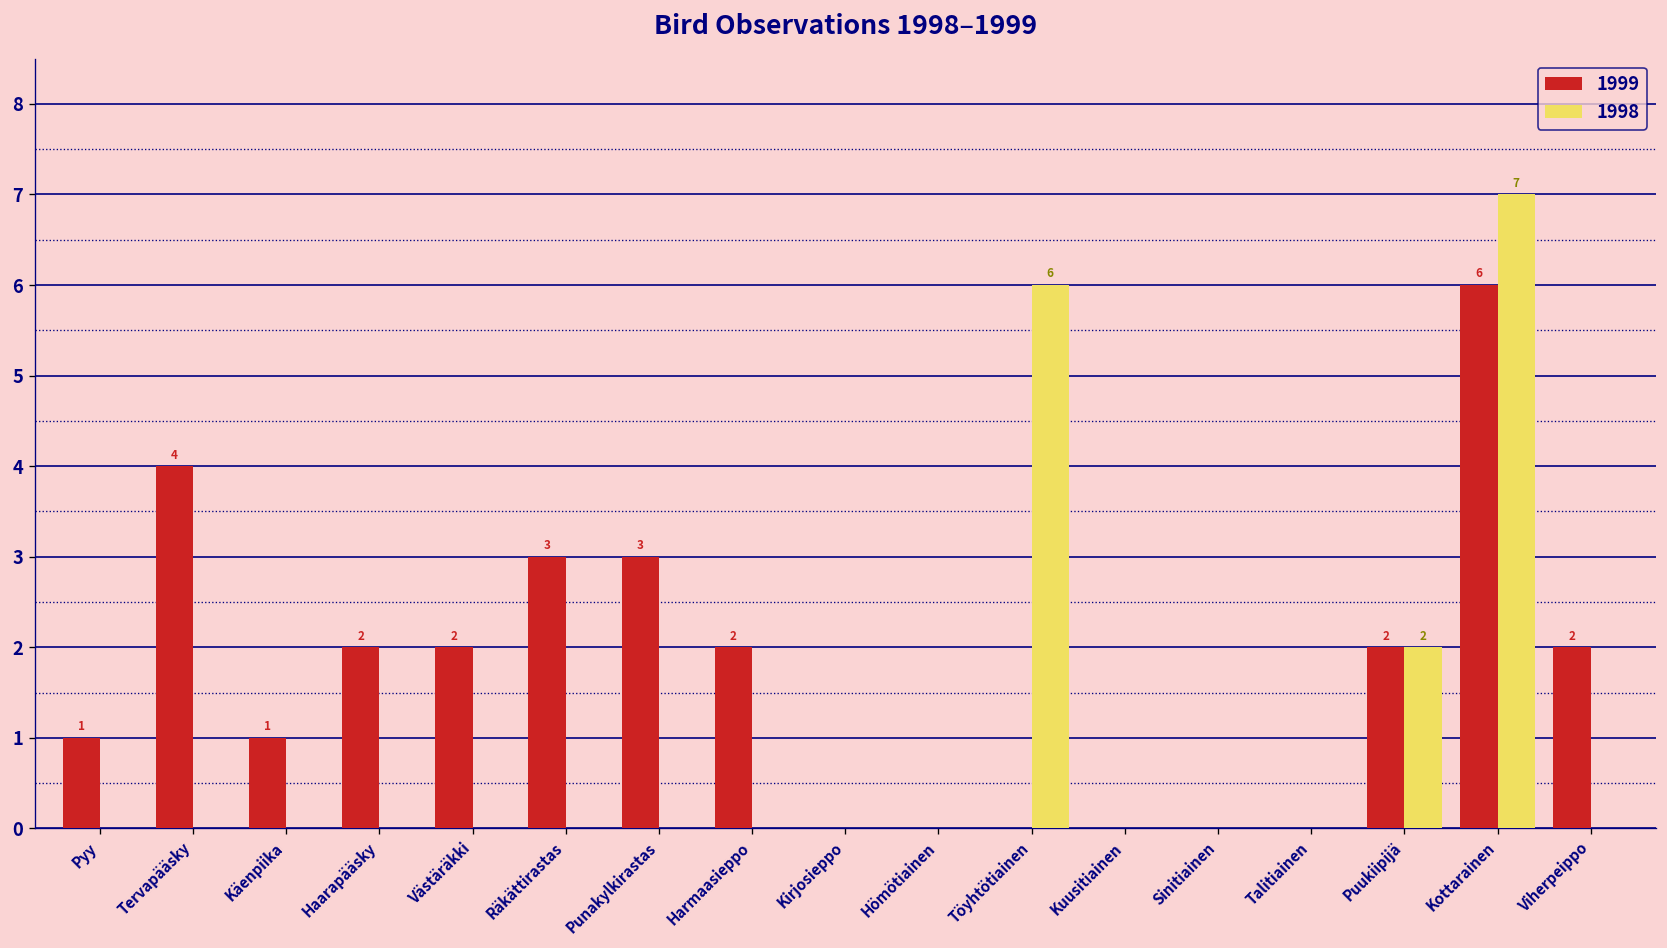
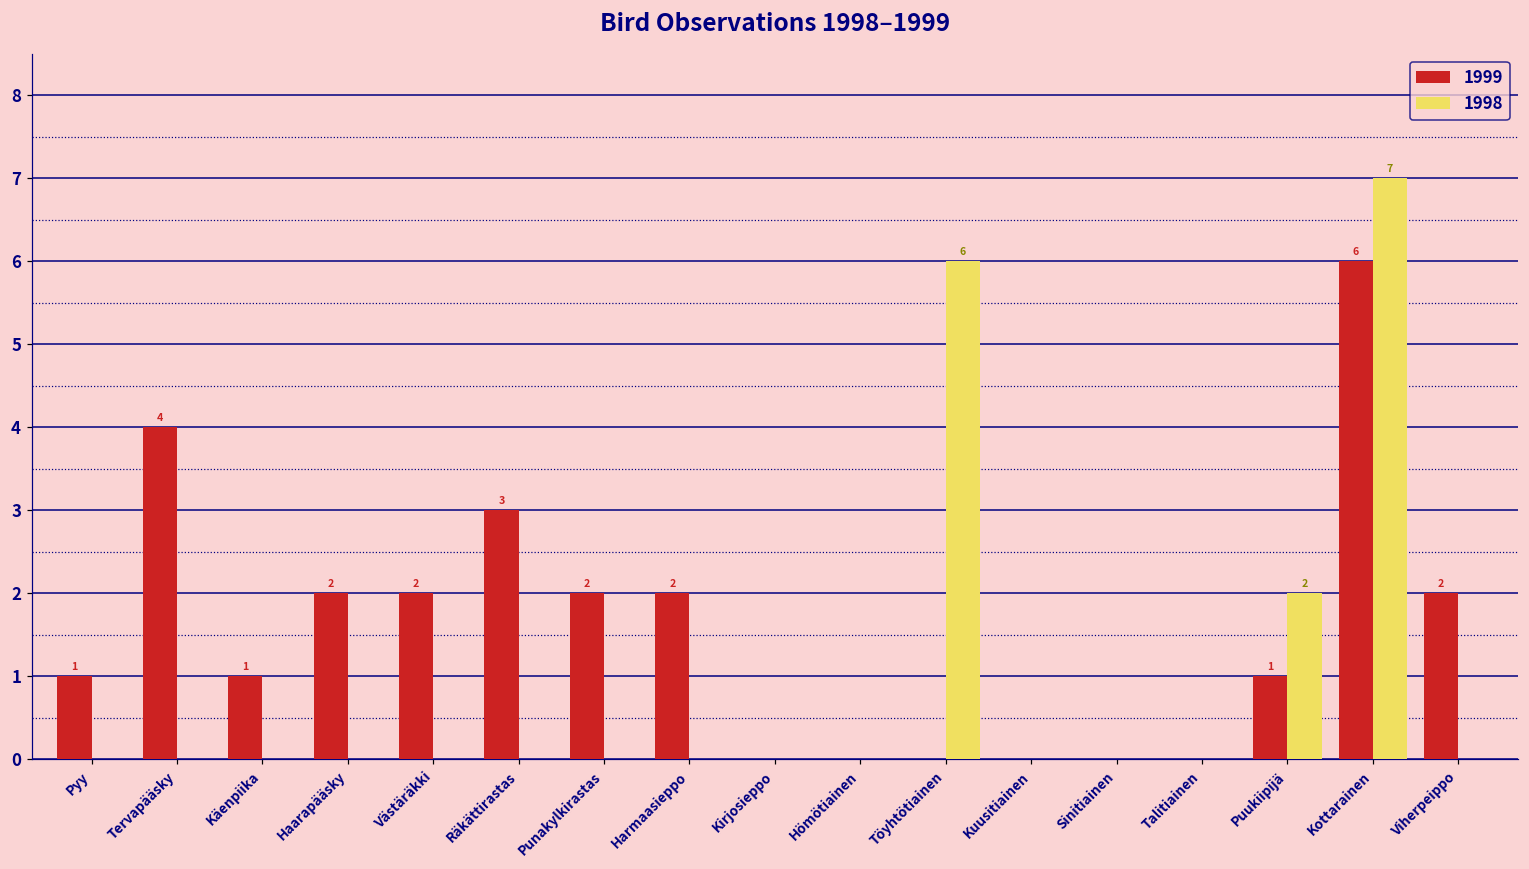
1999, Punakylkirastas: 3 -> 2
1999, Puukiipijä: 2 -> 1
